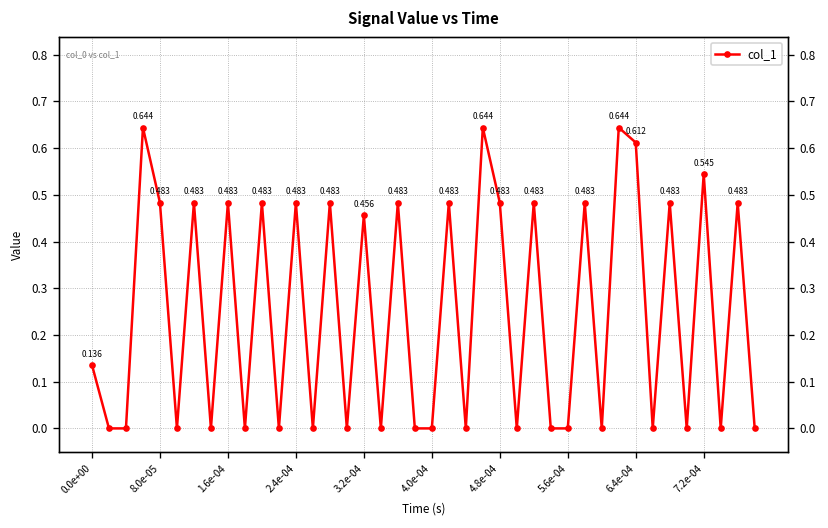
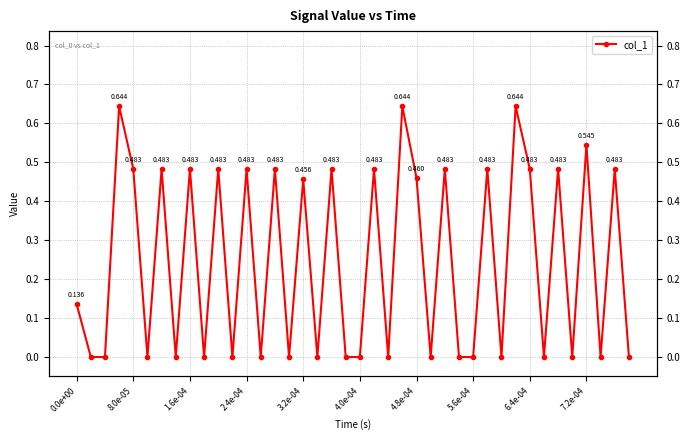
4.8e-04: 0.483 -> 0.460
6.4e-04: 0.612 -> 0.483
